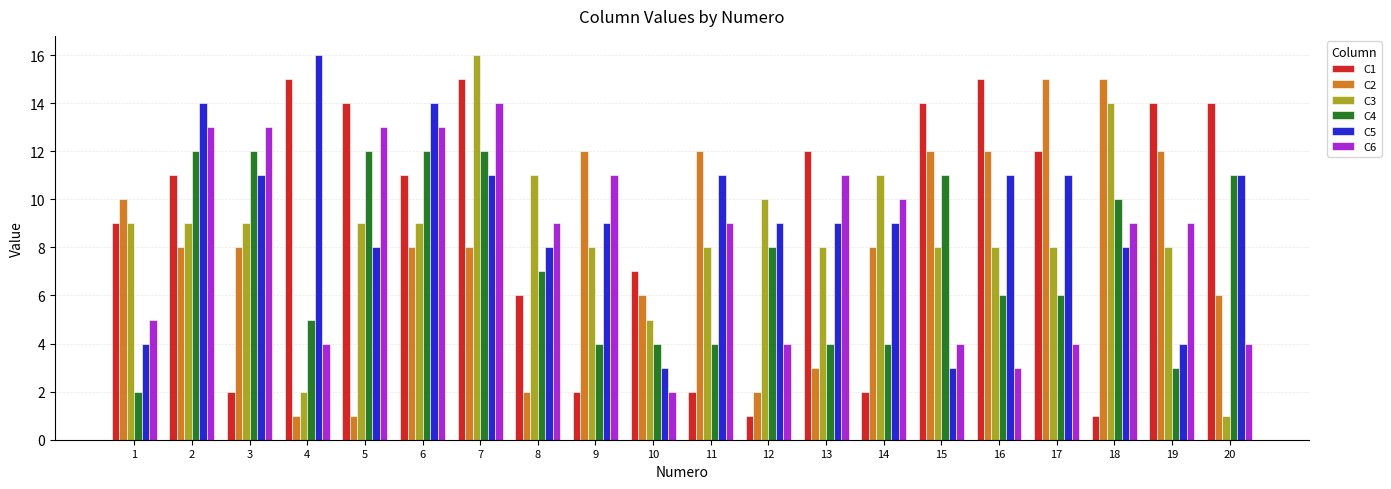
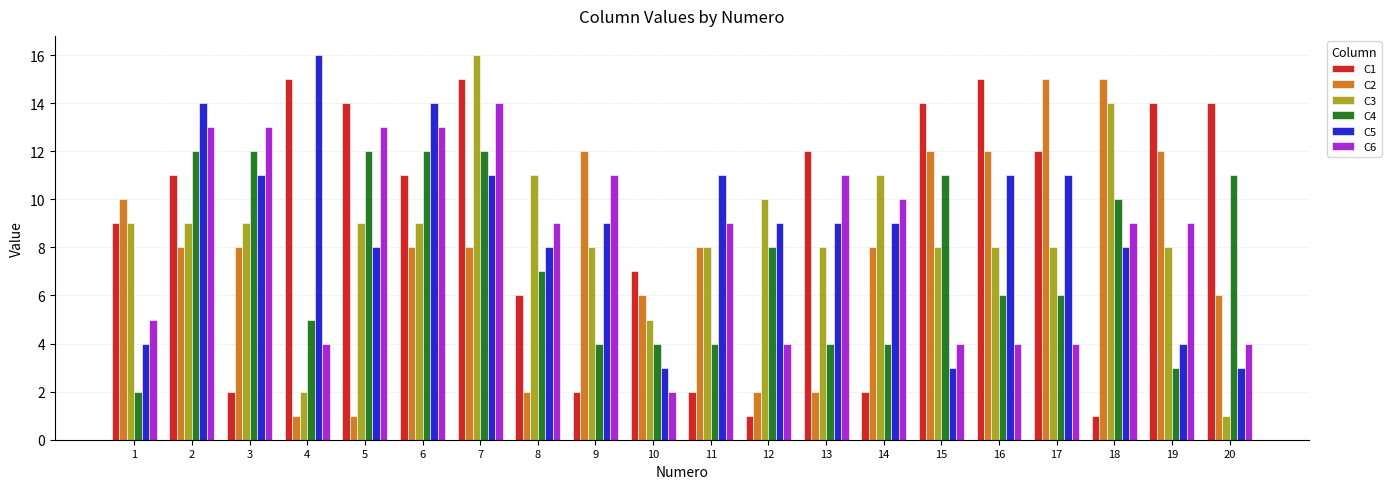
C2, 11: 12 -> 8
C2, 13: 3 -> 2
C6, 16: 3 -> 4
C5, 20: 11 -> 3
